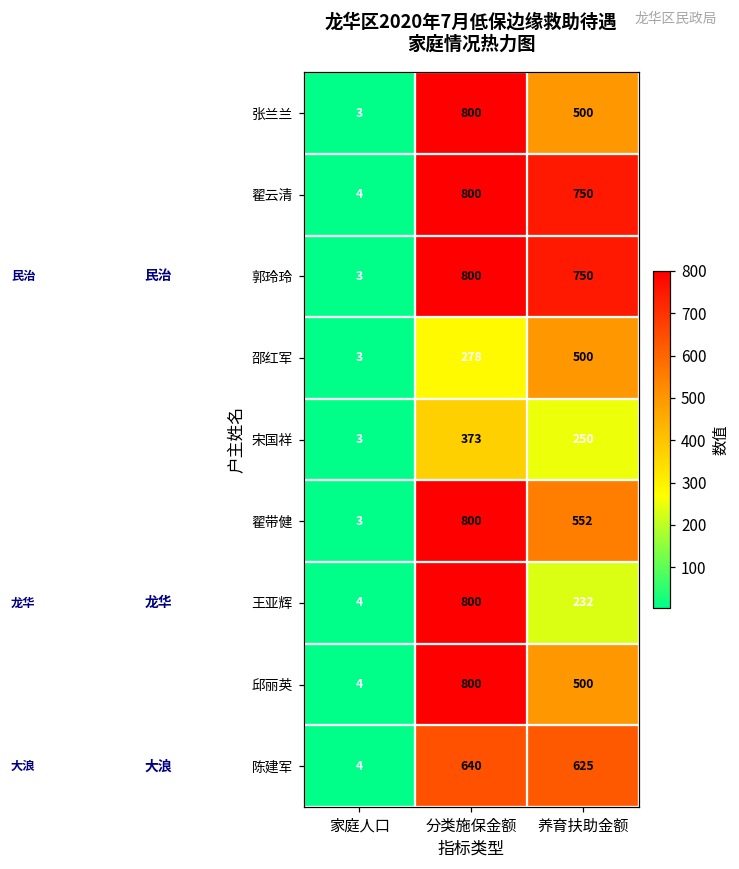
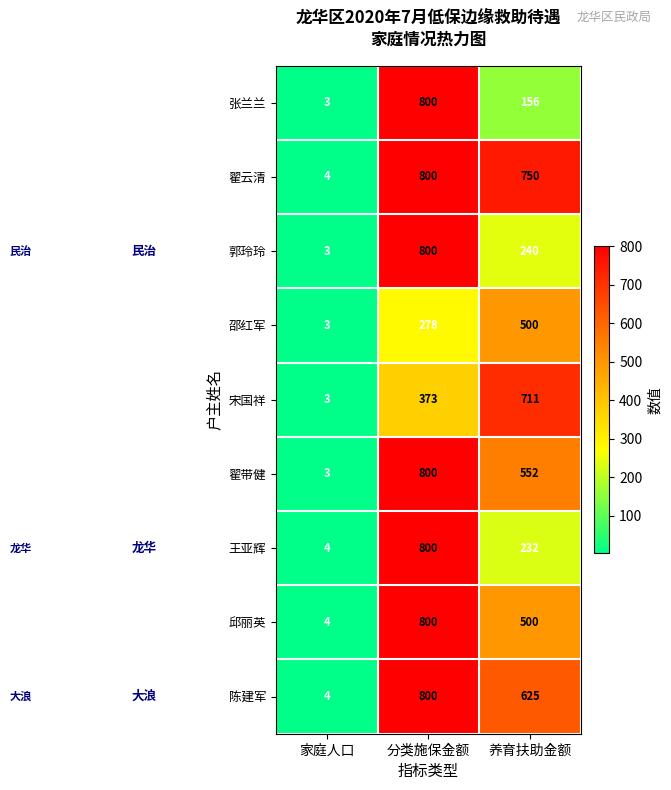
张兰兰, 养育扶助金额: 500 -> 156
郭玲玲, 养育扶助金额: 750 -> 240
宋国祥, 养育扶助金额: 250 -> 711
陈建军, 分类施保金额: 640 -> 800
